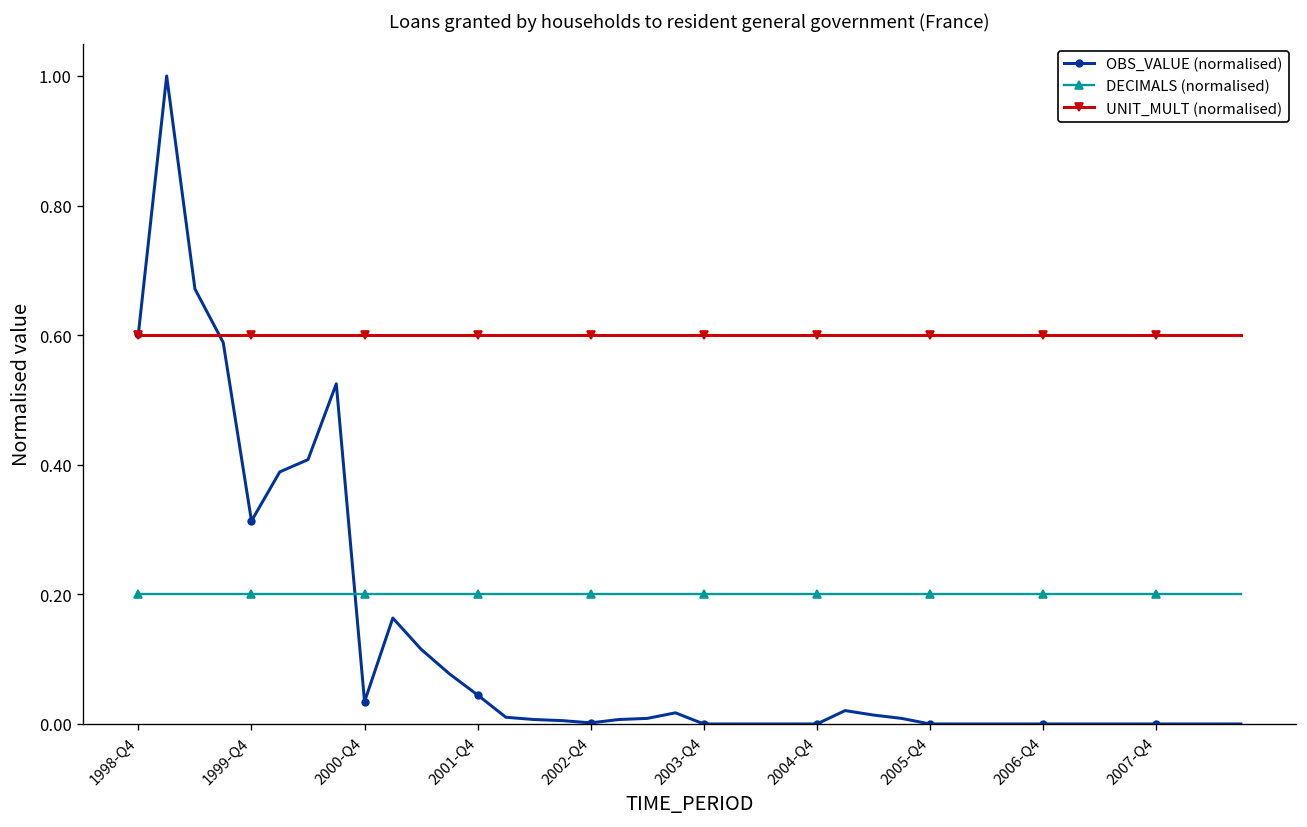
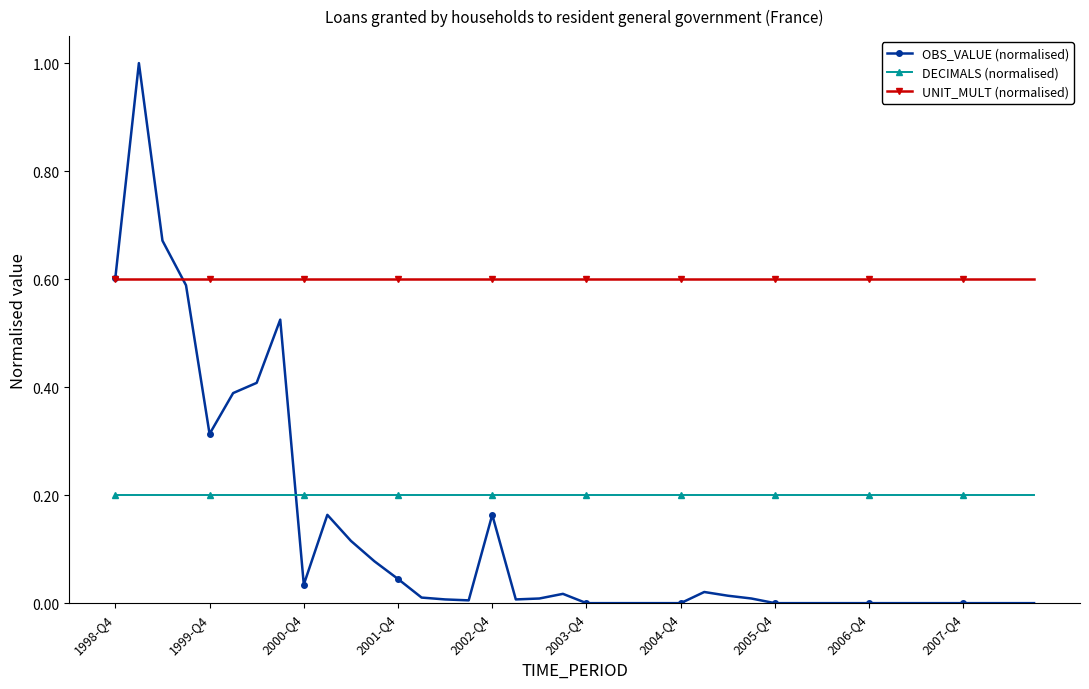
OBS_VALUE (normalised), 2002-Q4: 0.00 -> 0.16
